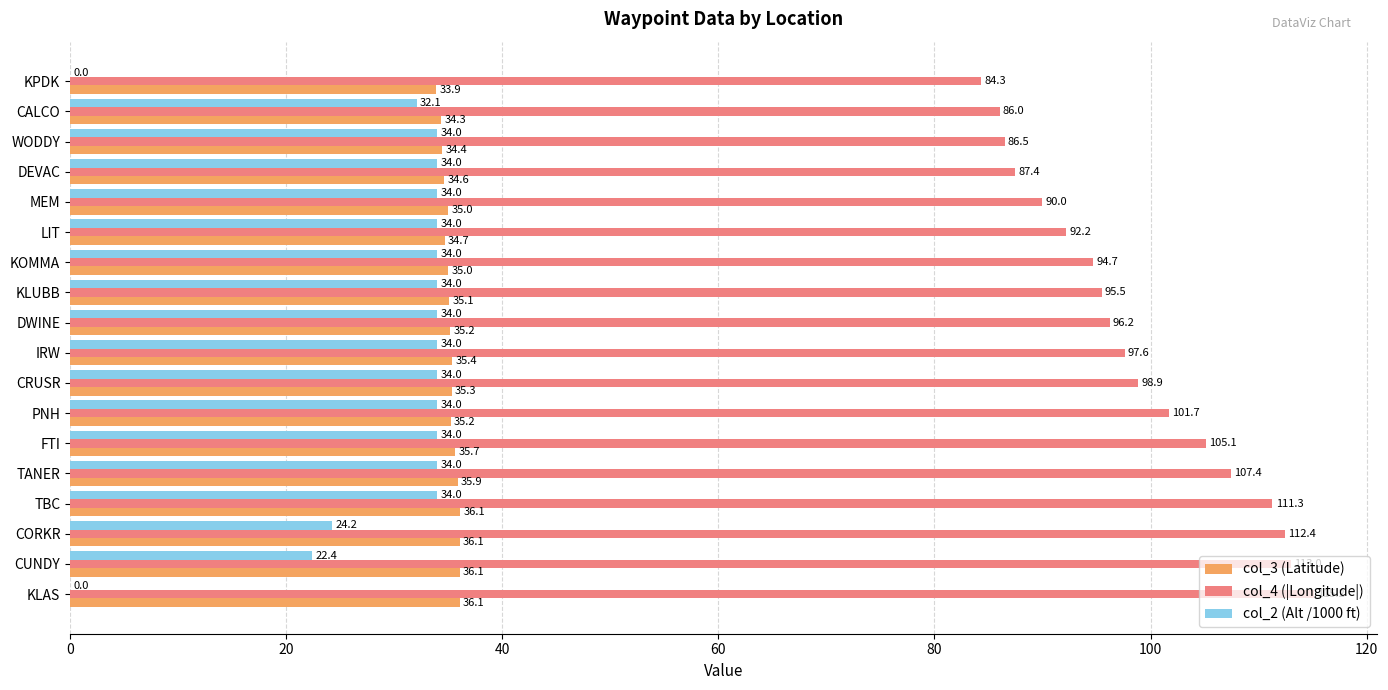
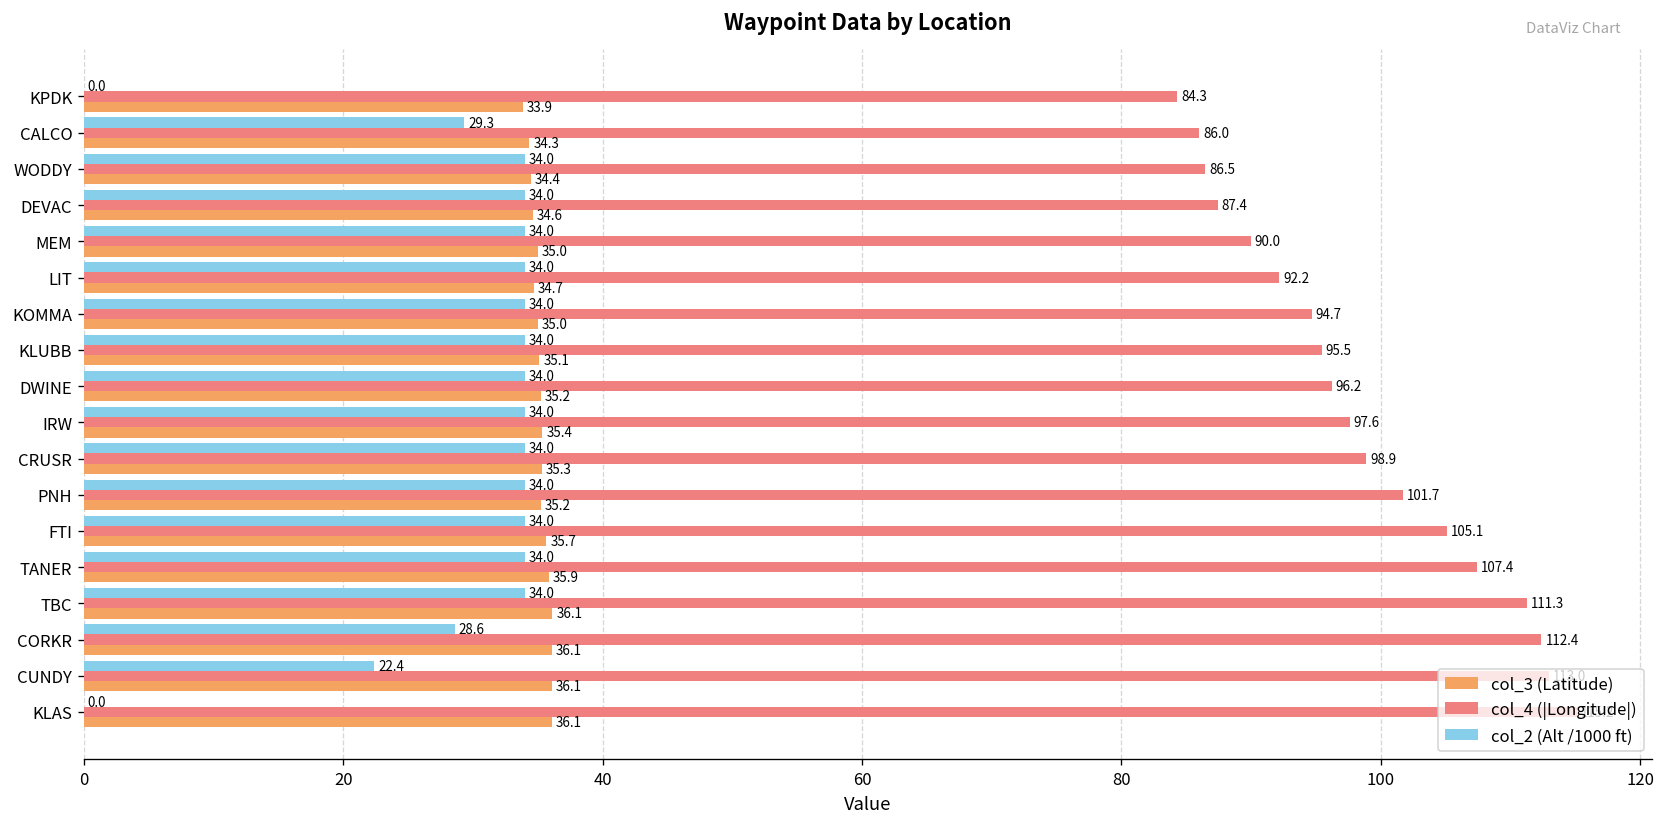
col_2 (Alt /1000 ft), CALCO: 32.1 -> 29.3
col_2 (Alt /1000 ft), CORKR: 24.2 -> 28.6
